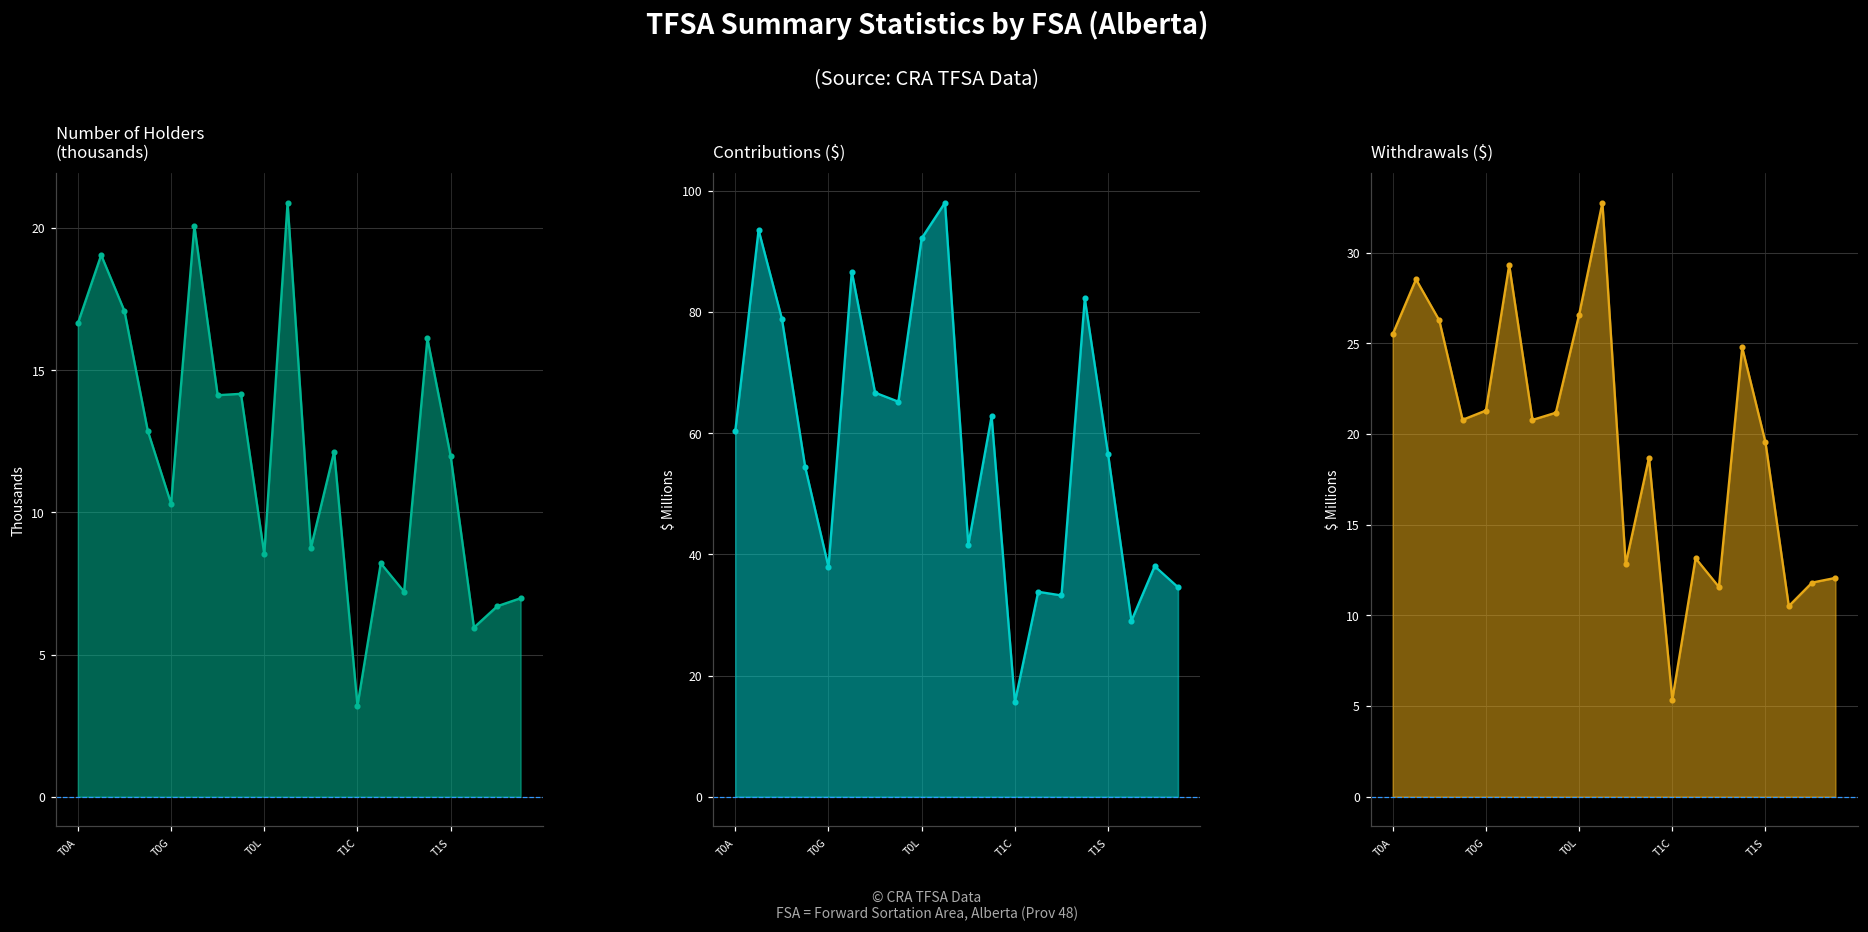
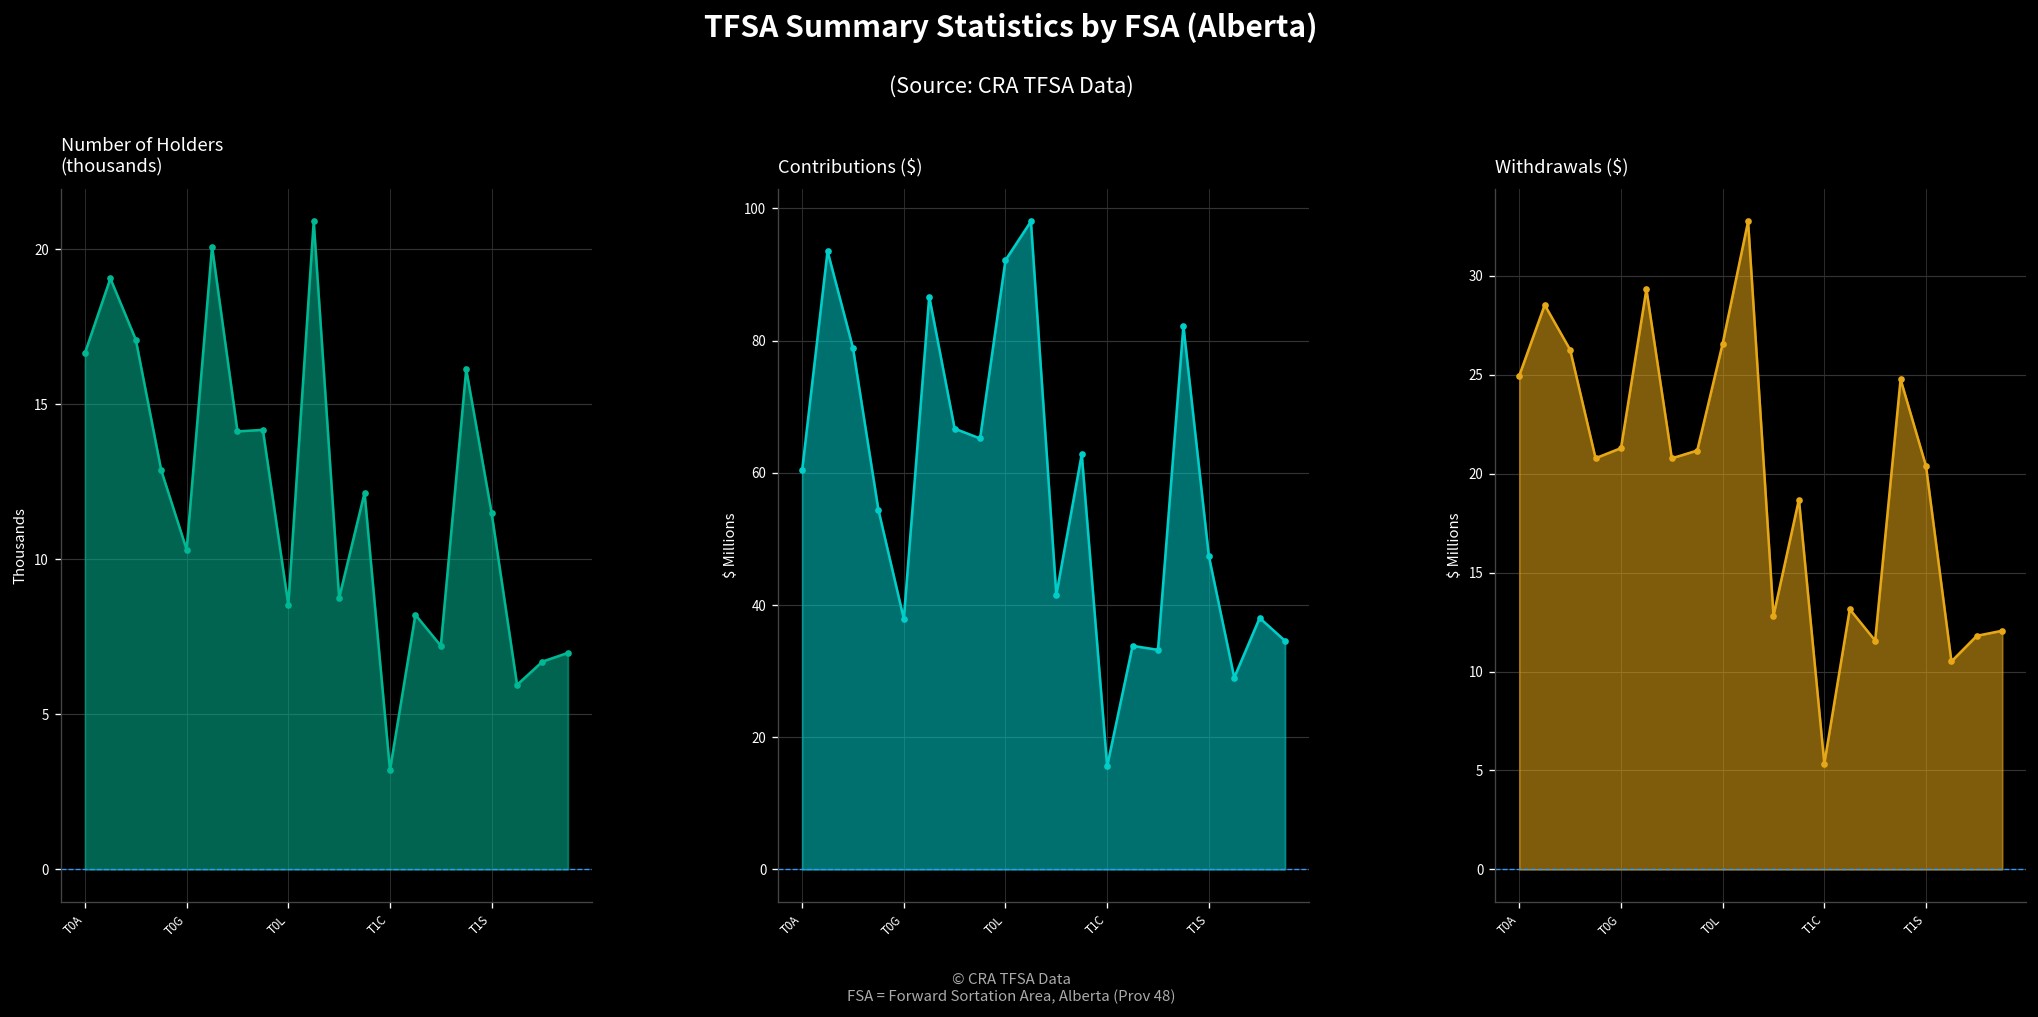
Number of Holders (thousands), T1S: 12.0 -> 11.5
Contributions ($), T1S: 57 -> 47
Withdrawals ($), T0A: 25.5 -> 25.0
Withdrawals ($), T1S: 19.5 -> 20.4
